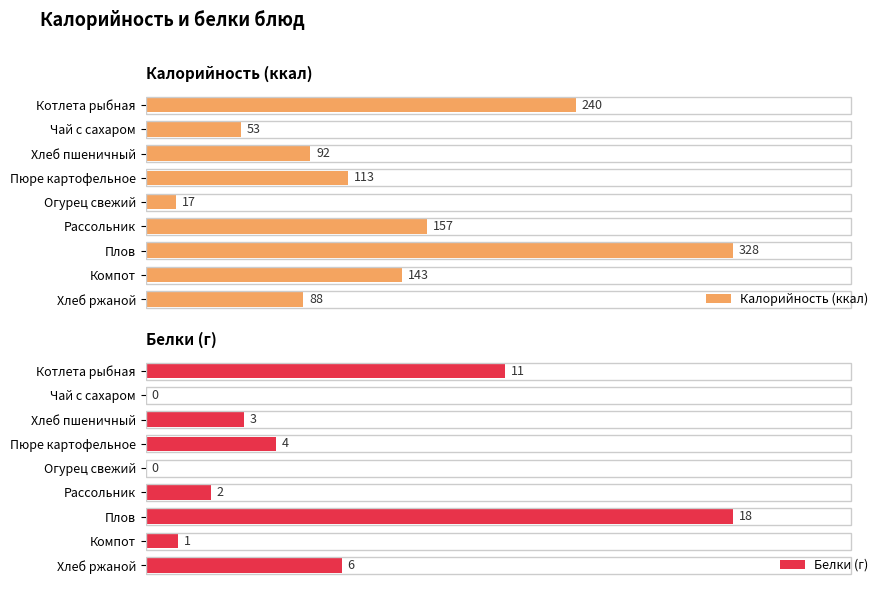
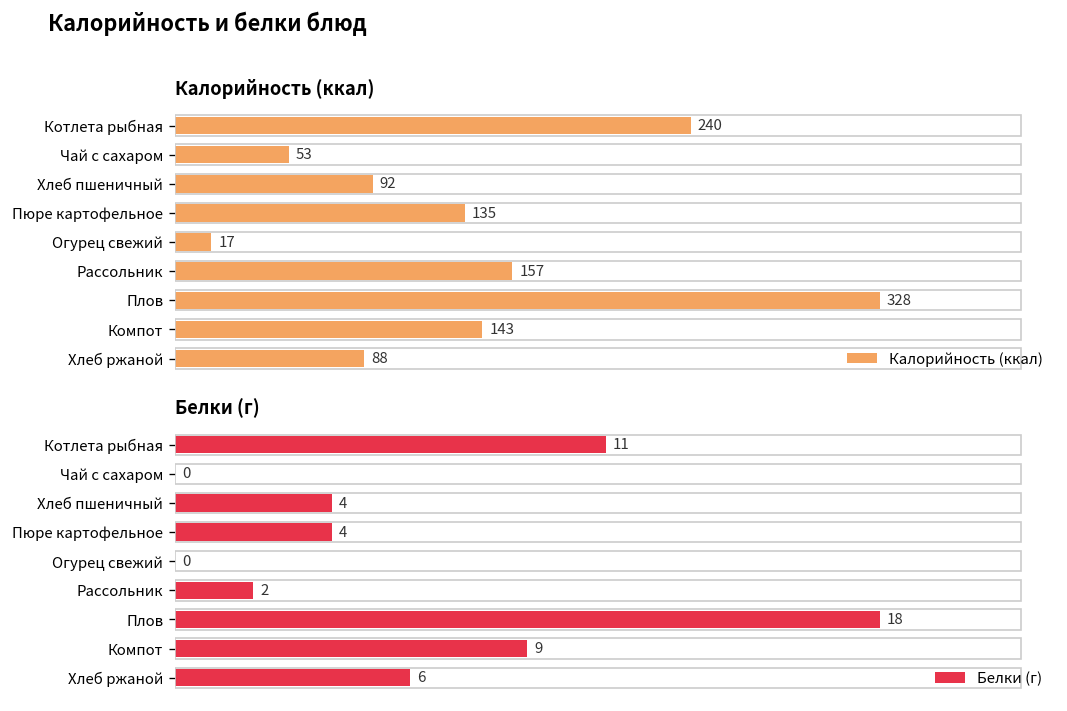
Калорийность (ккал), Пюре картофельное: 113 -> 135
Белки (г), Хлеб пшеничный: 3 -> 4
Белки (г), Компот: 1 -> 9
